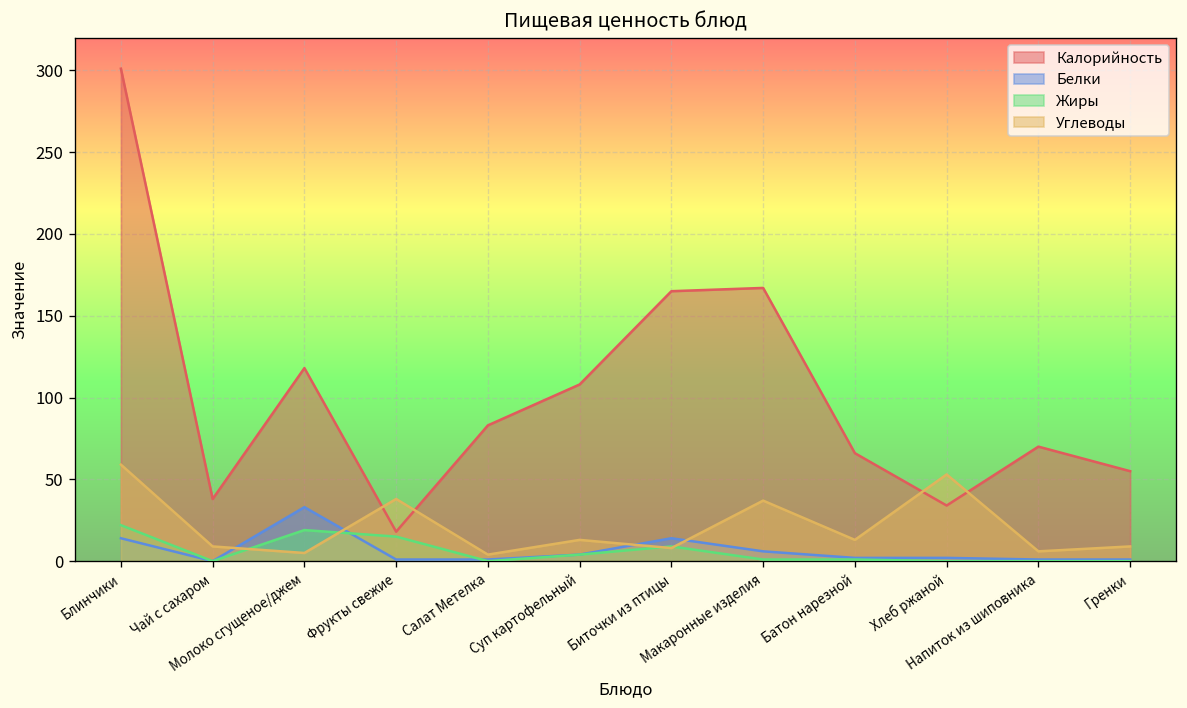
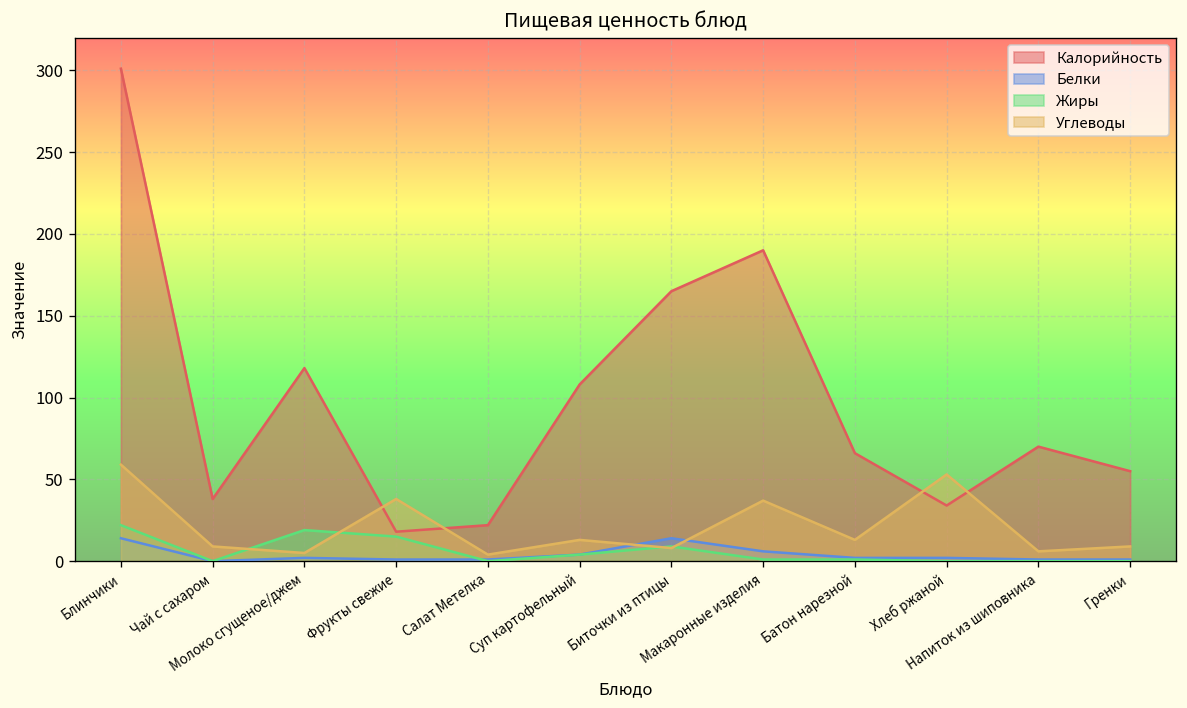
Белки, Молоко сгущеное/джем: 33 -> 2
Калорийность, Салат Метелка: 83 -> 22
Калорийность, Макаронные изделия: 167 -> 190
